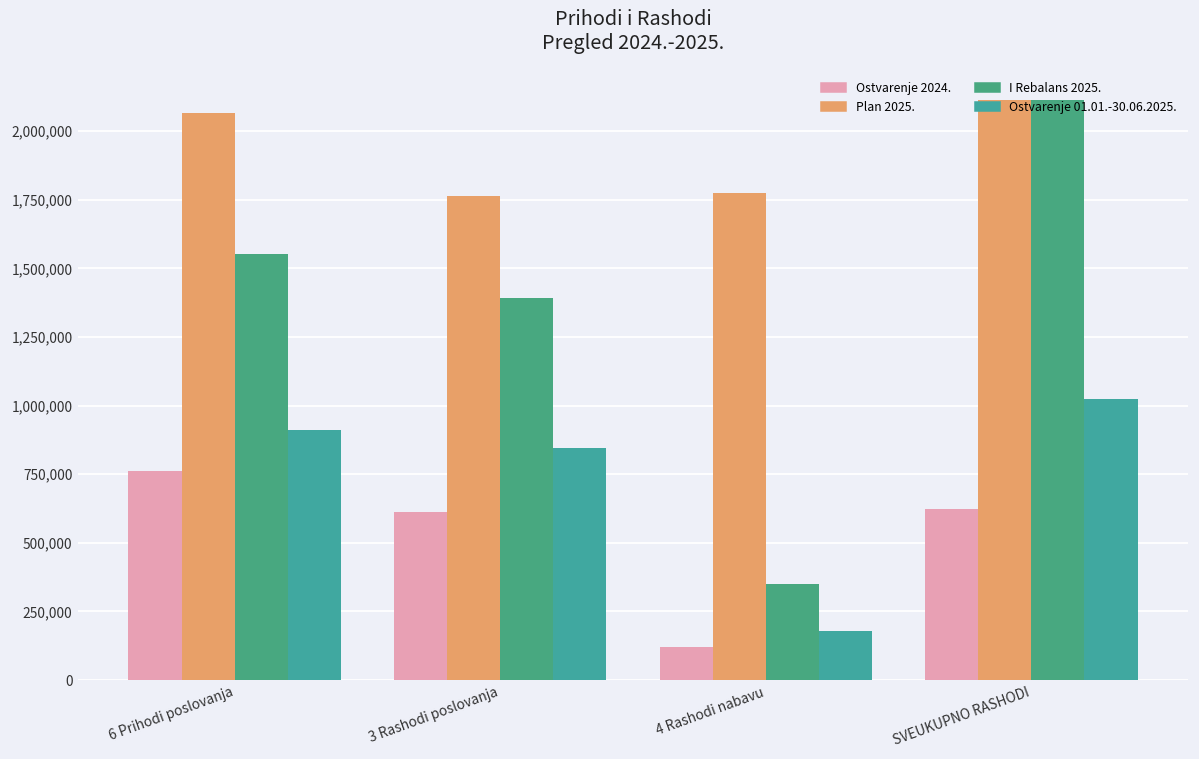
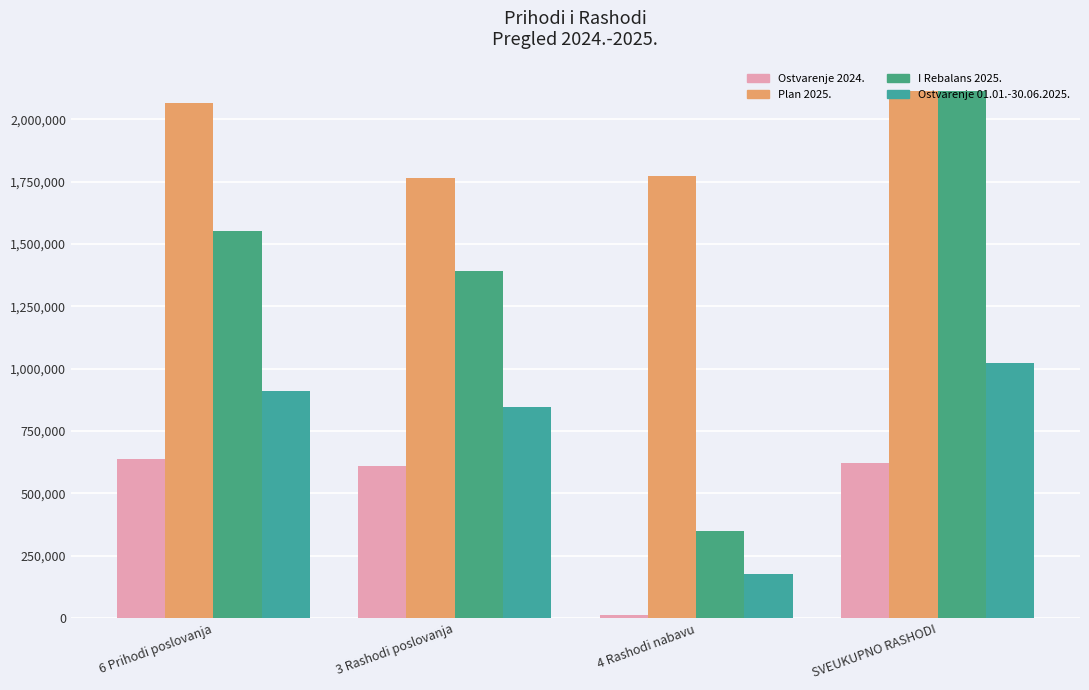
Ostvarenje 2024., 6 Prihodi poslovanja: 760,000 -> 640,000
Ostvarenje 2024., 4 Rashodi nabavu: 120,000 -> 10,000
